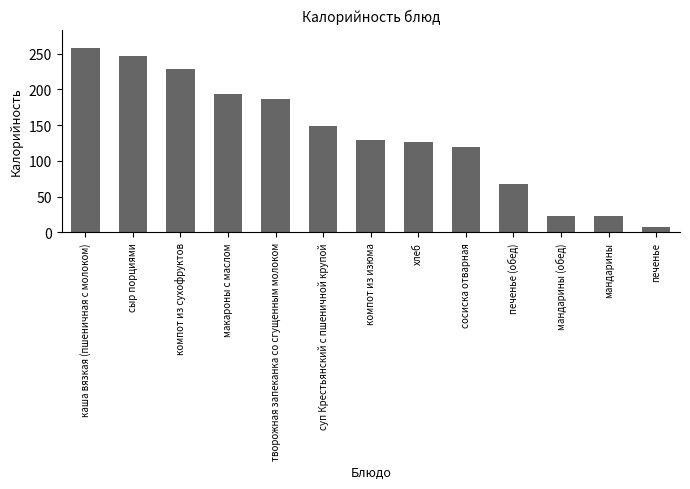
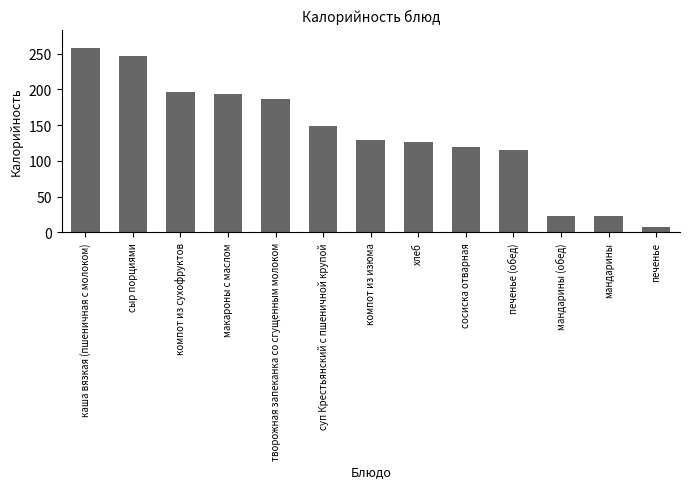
компот из сухофруктов: 230 -> 200
печенье (обед): 70 -> 120
